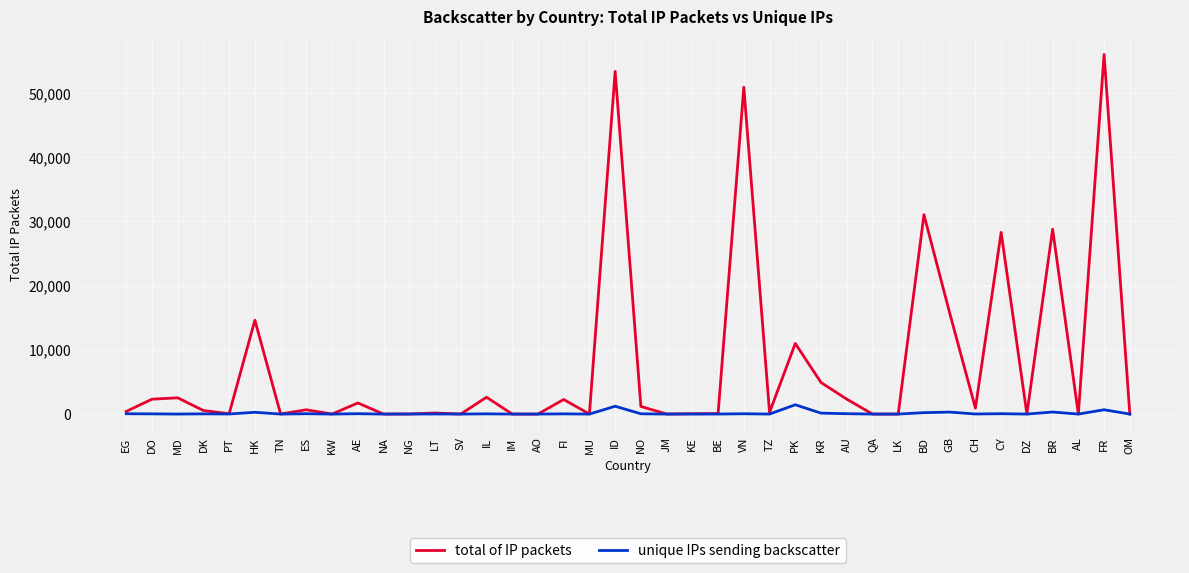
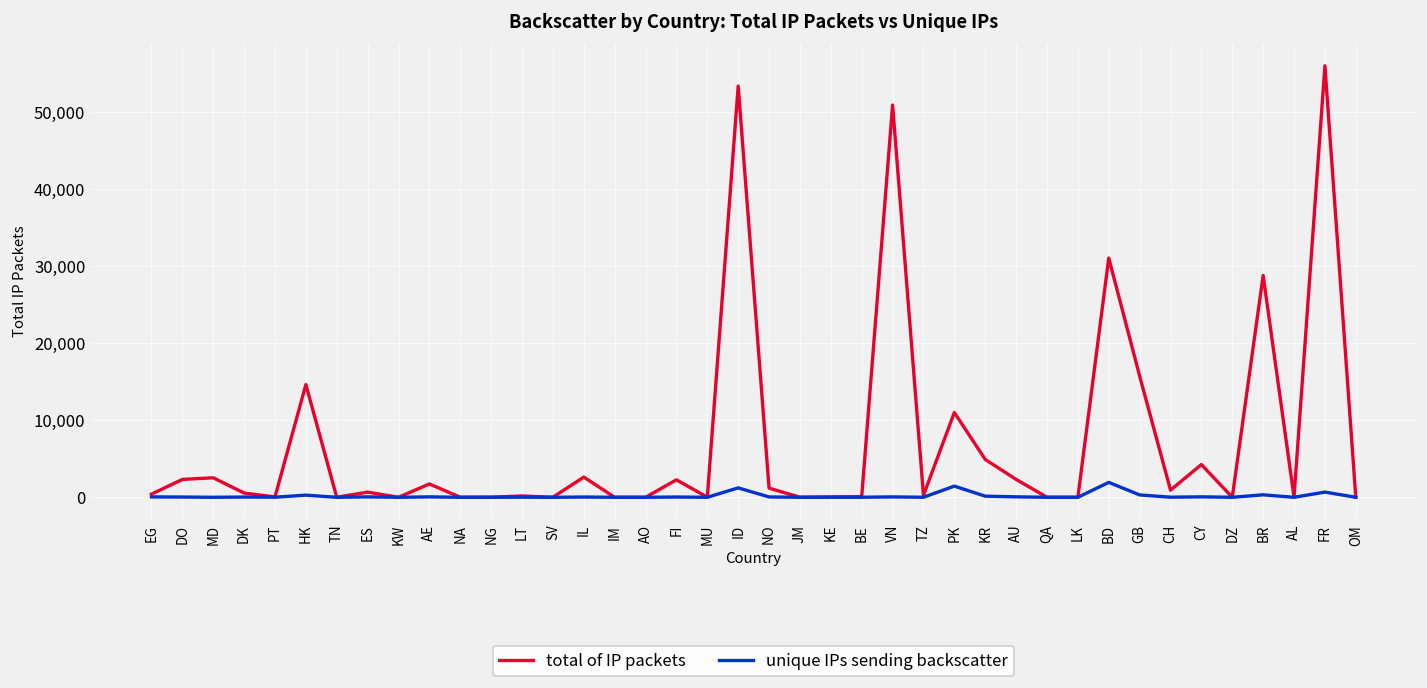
unique IPs sending backscatter, BD: 0 -> 2,000
total of IP packets, CY: 28,000 -> 4,000
